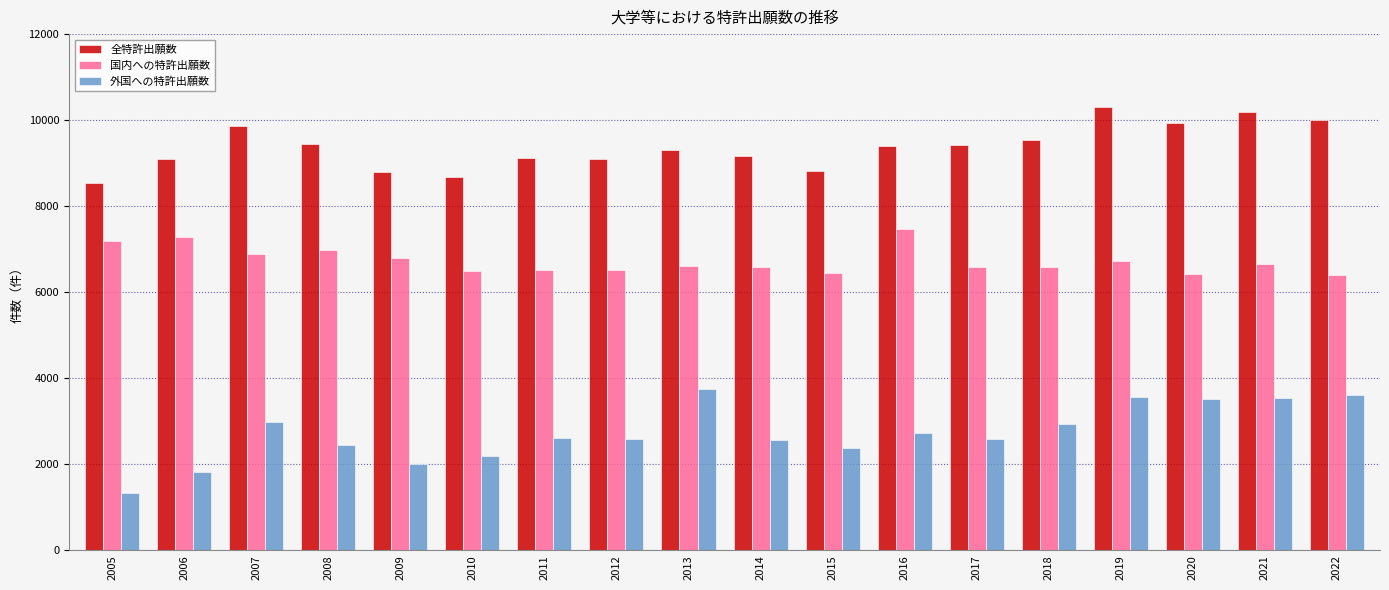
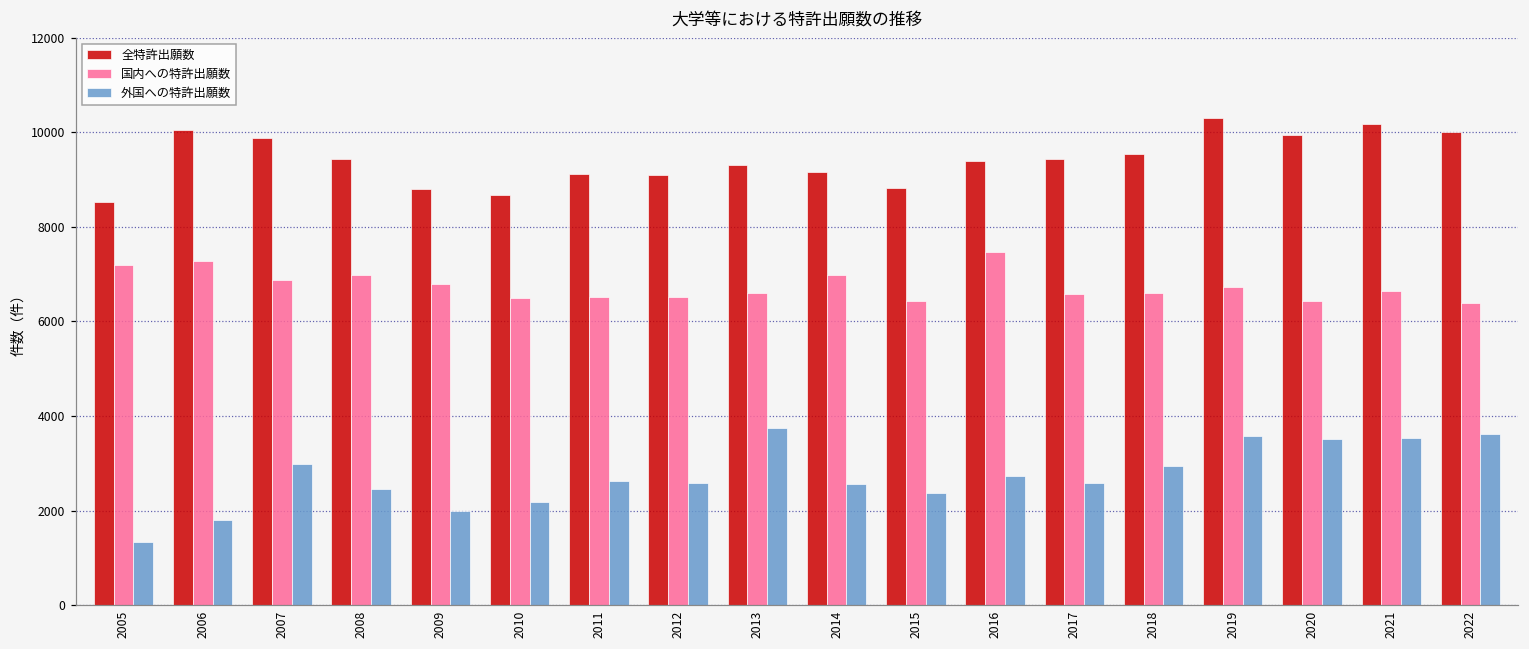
全特許出願数, 2006: 9100 -> 10000
国内への特許出願数, 2014: 6600 -> 7000
